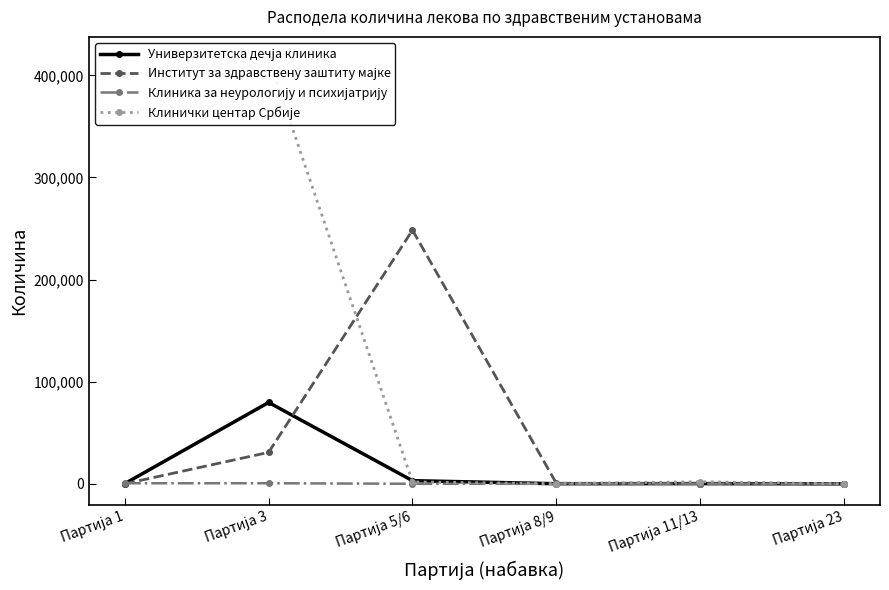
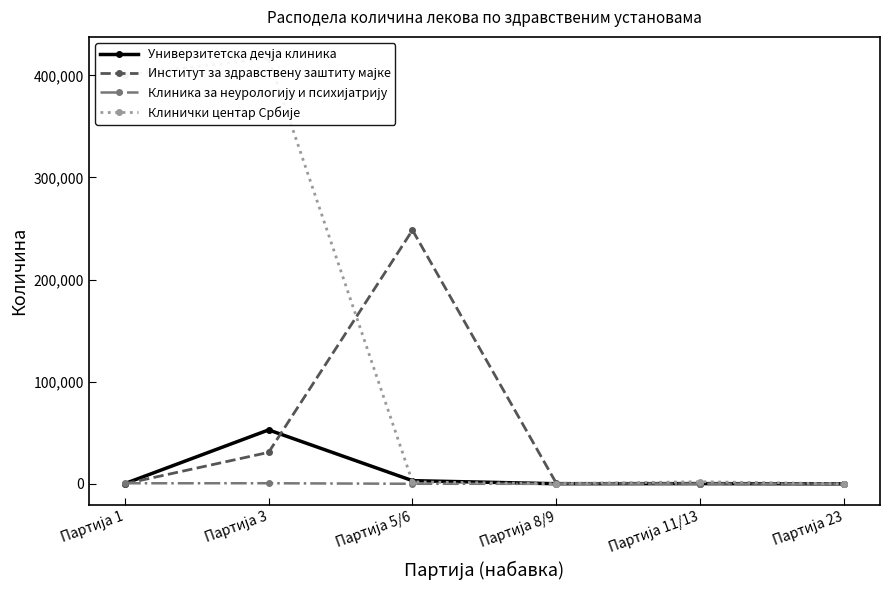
Универзитетска дечја клиника, Партија 3: 80,000 -> 53,000
